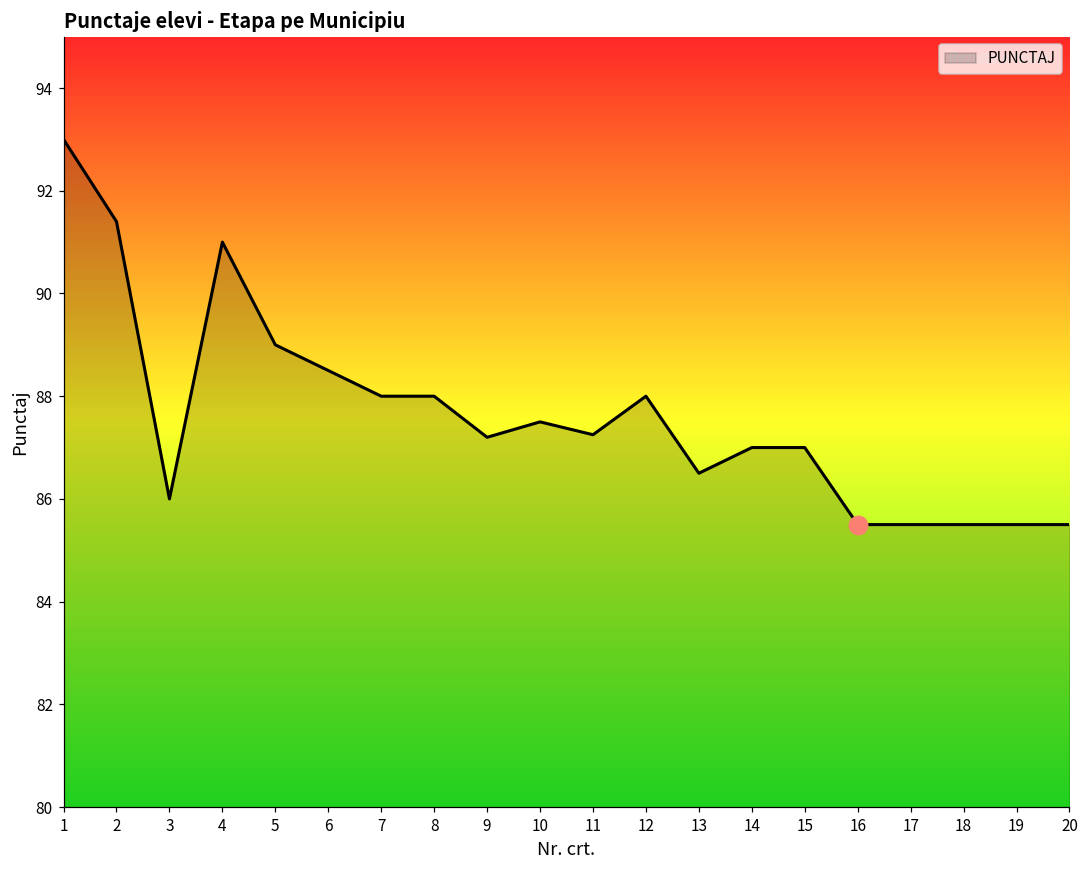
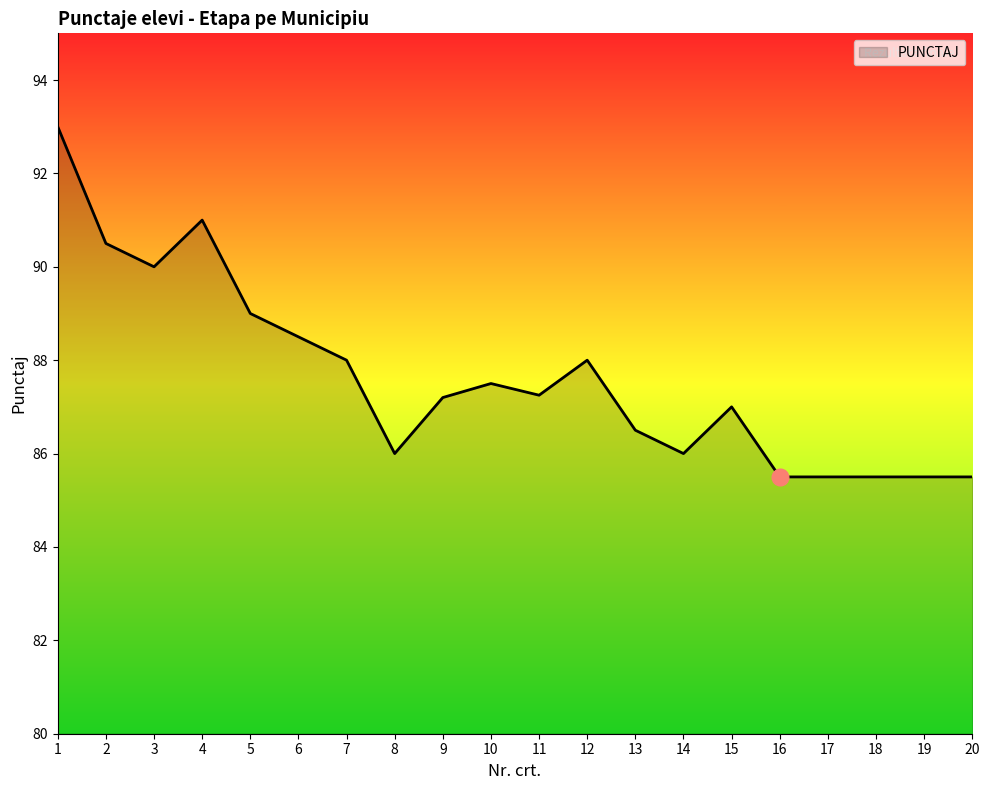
PUNCTAJ, 2: 91.4 -> 90.5
PUNCTAJ, 3: 86 -> 90
PUNCTAJ, 8: 88 -> 86
PUNCTAJ, 14: 87 -> 86
